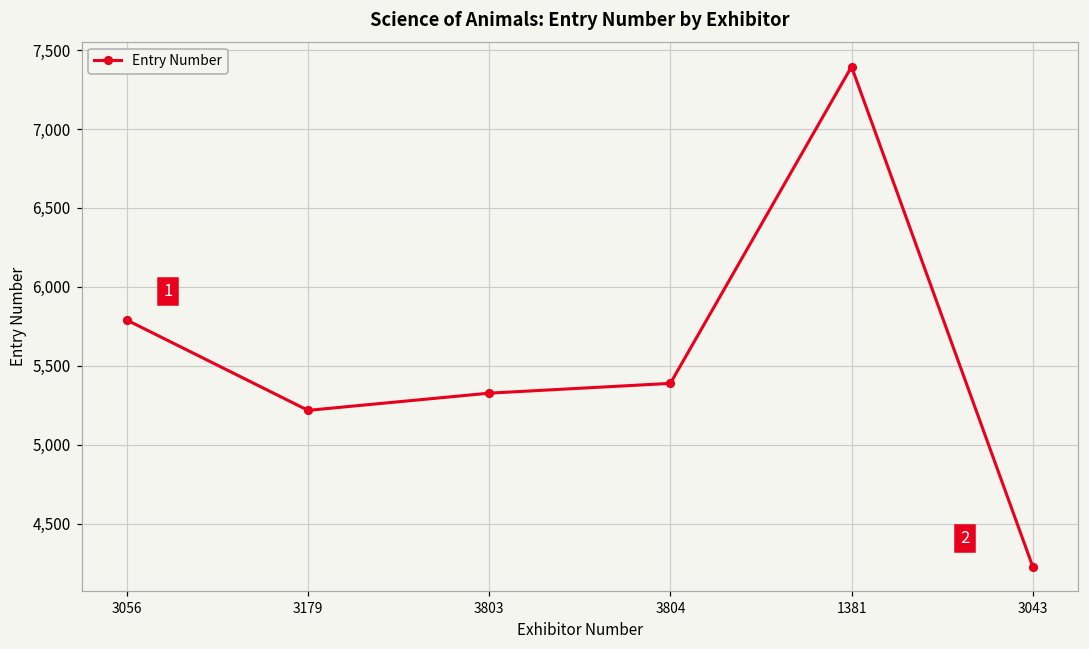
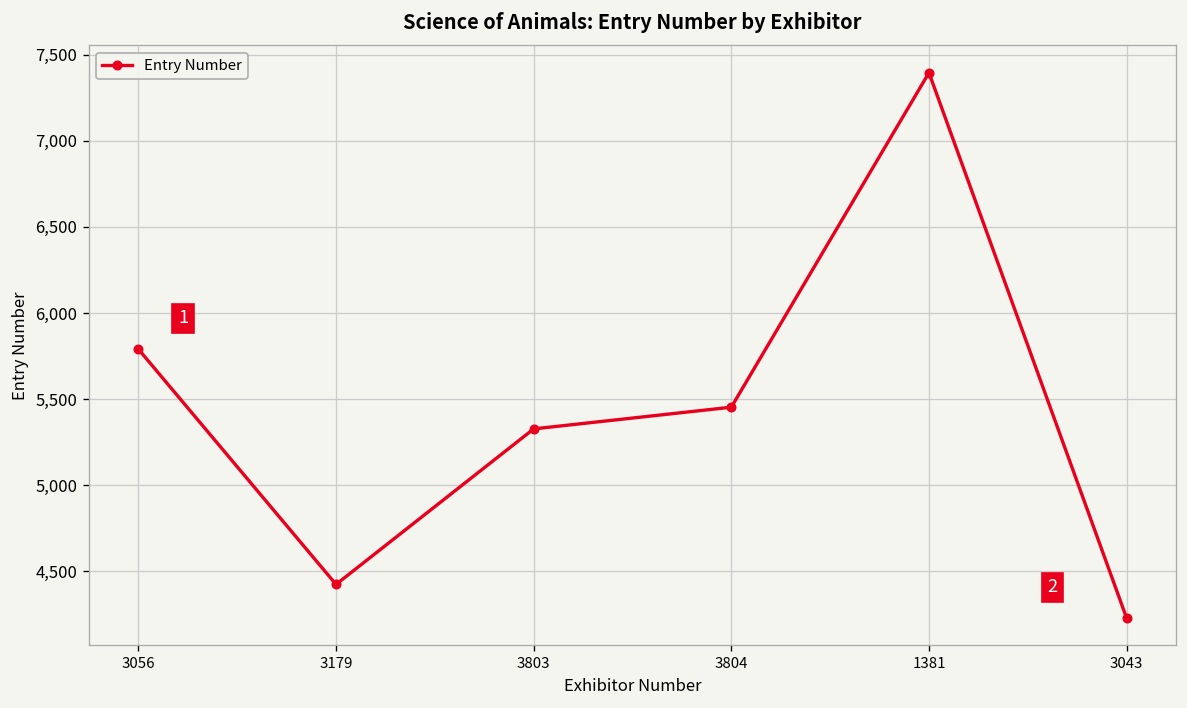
3179: 5,220 -> 4,420
3804: 5,390 -> 5,450
